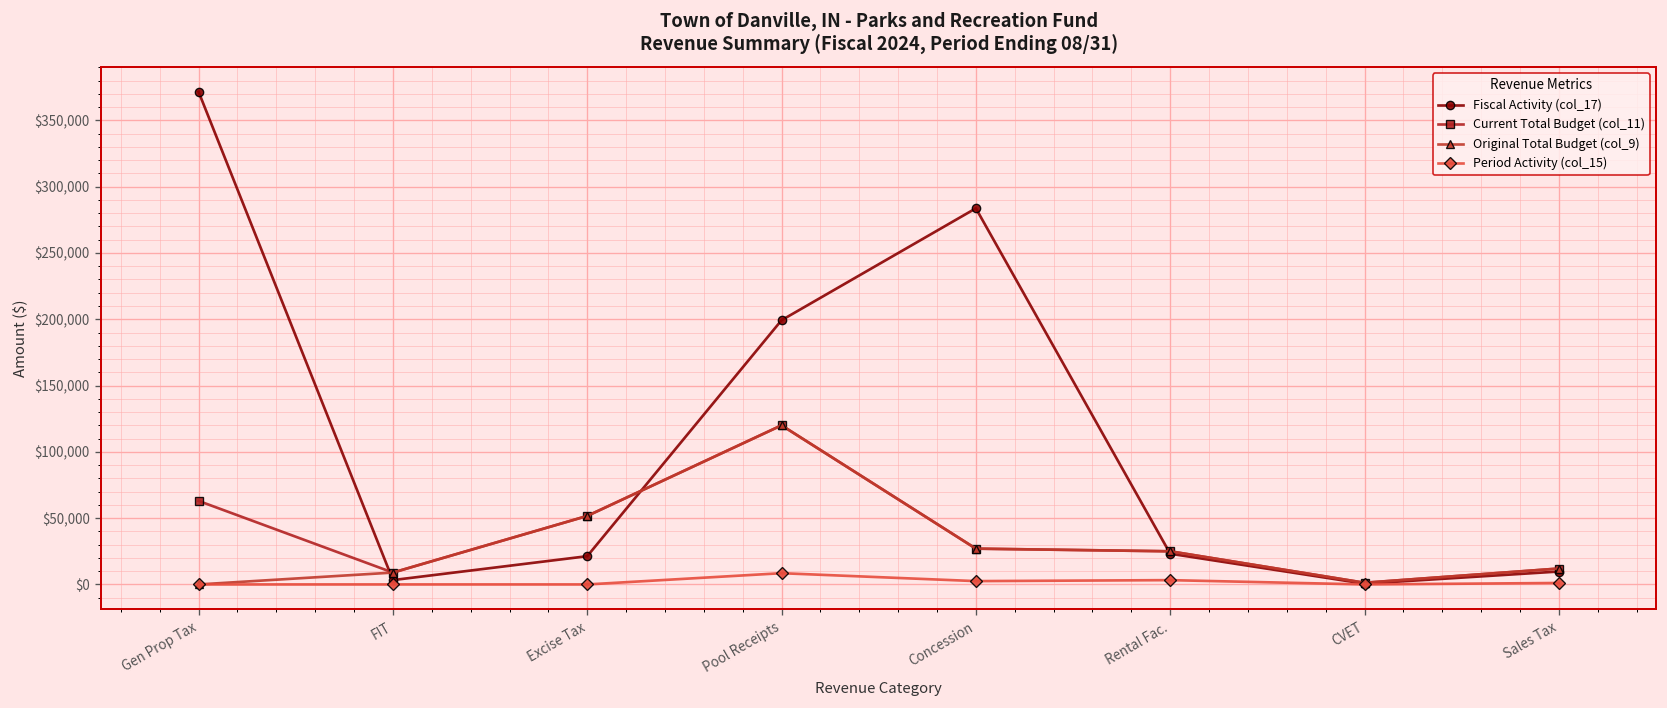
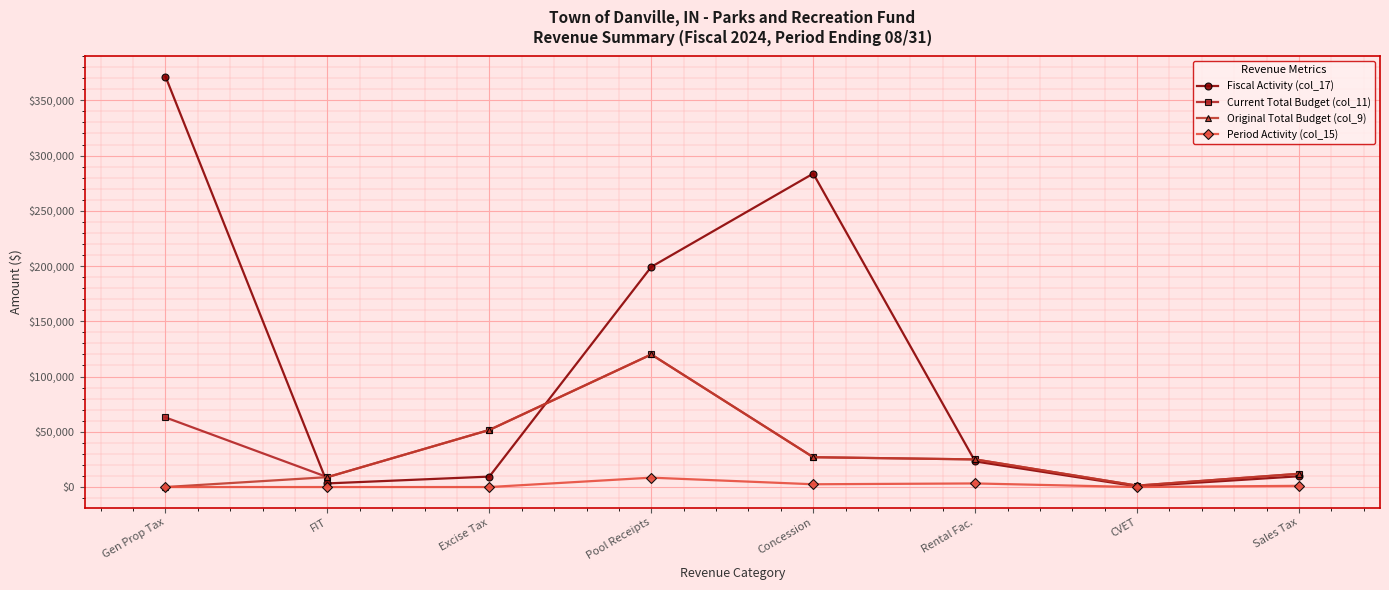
Fiscal Activity (col_17), Excise Tax: $21,000 -> $9,000
